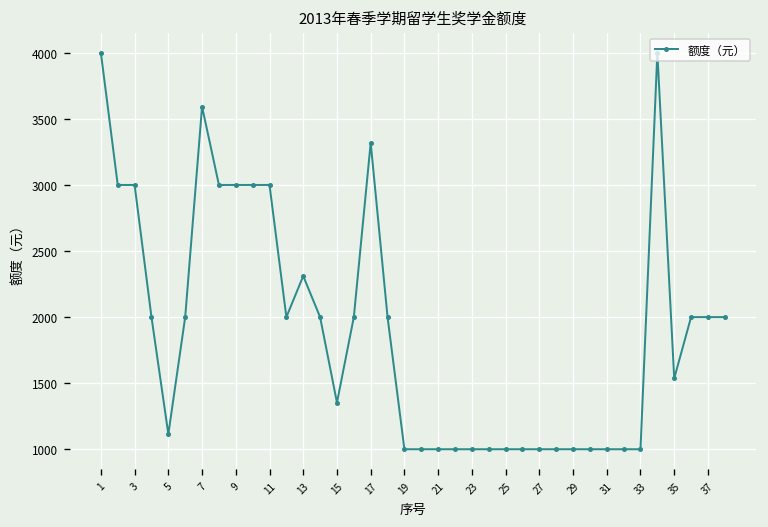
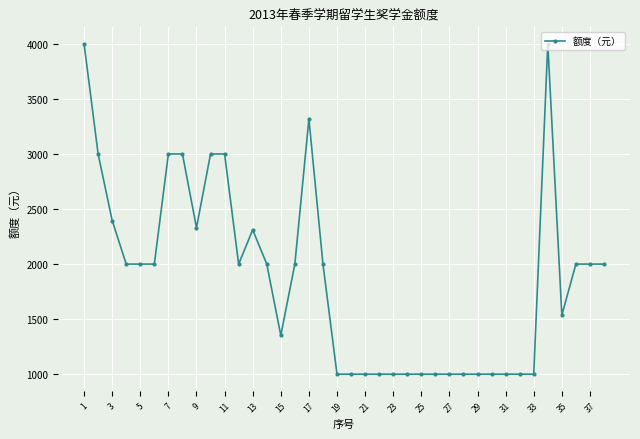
3: 3000 -> 2400
5: 1110 -> 2000
7: 3590 -> 3000
9: 3000 -> 2330
